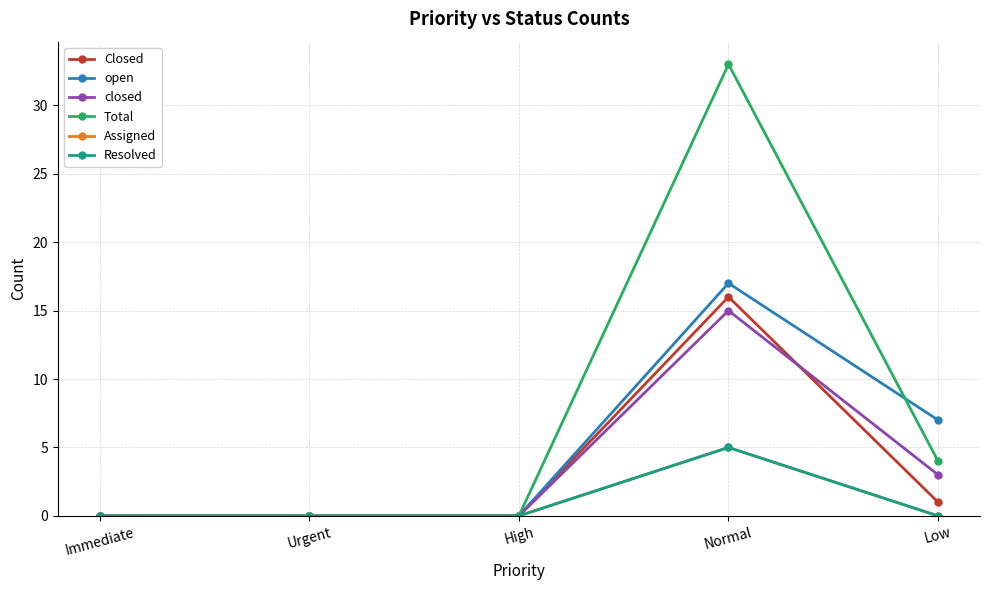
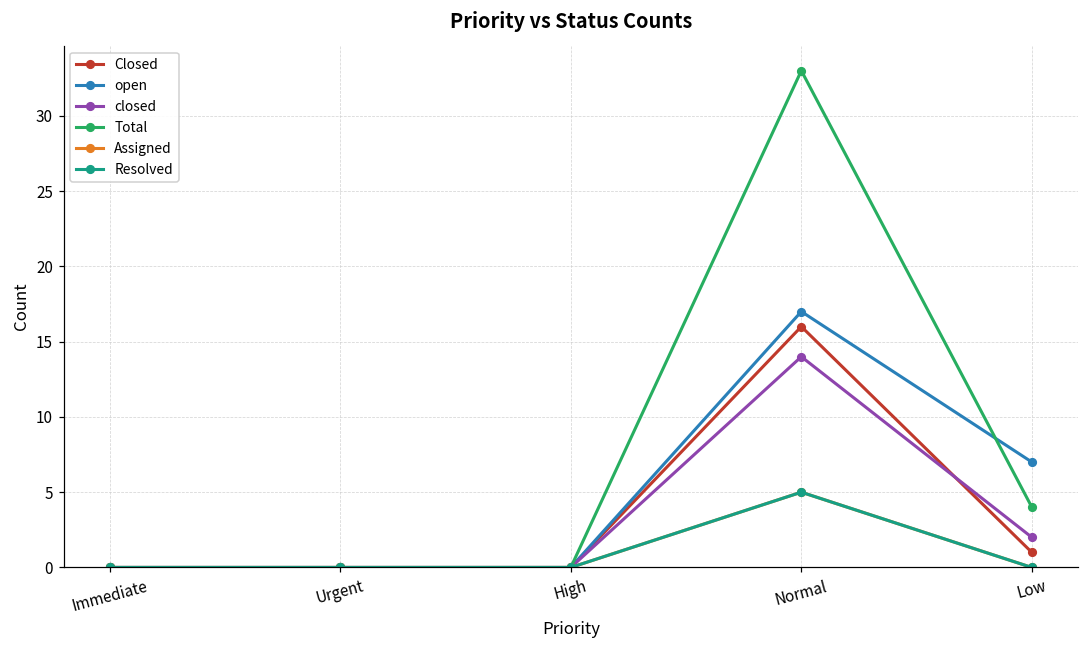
closed, Normal: 15 -> 14
closed, Low: 3 -> 2
